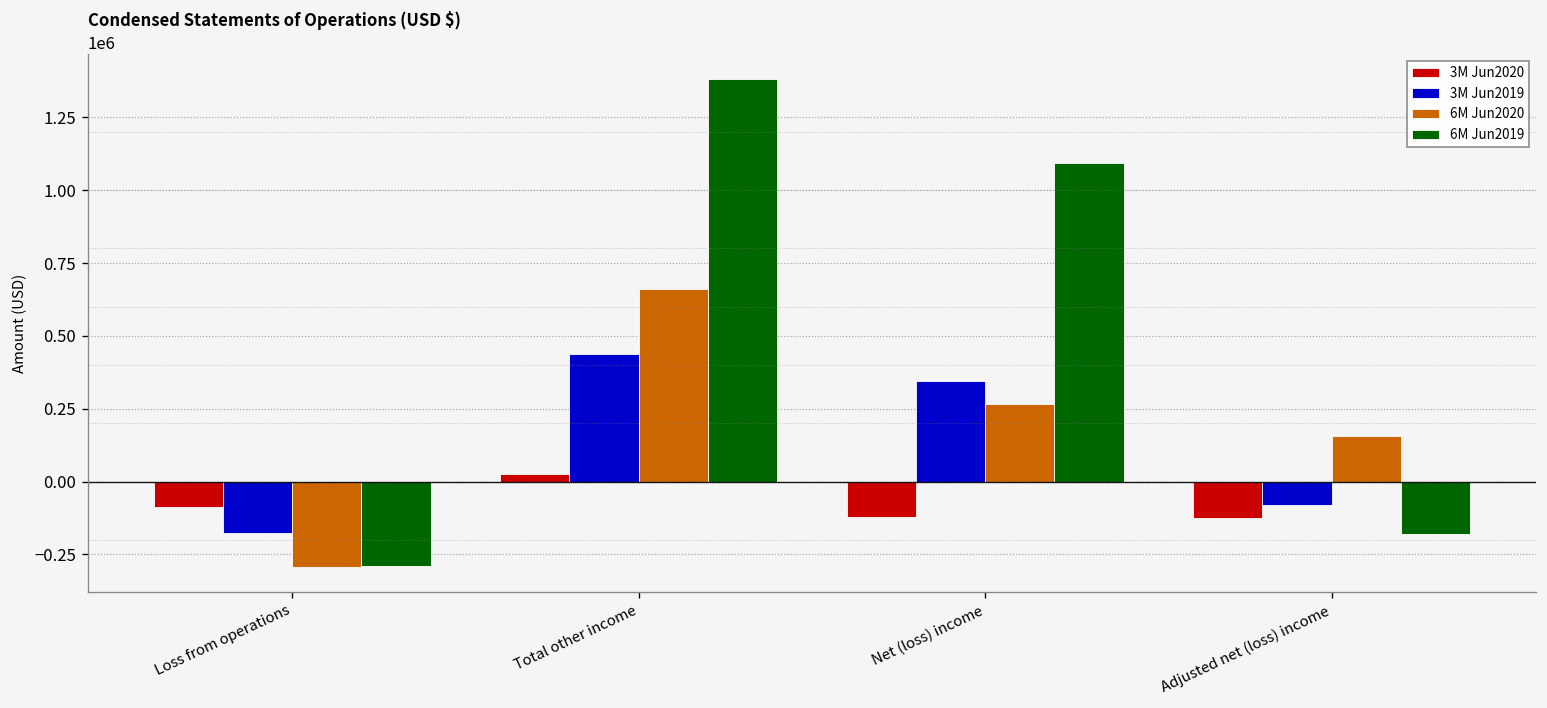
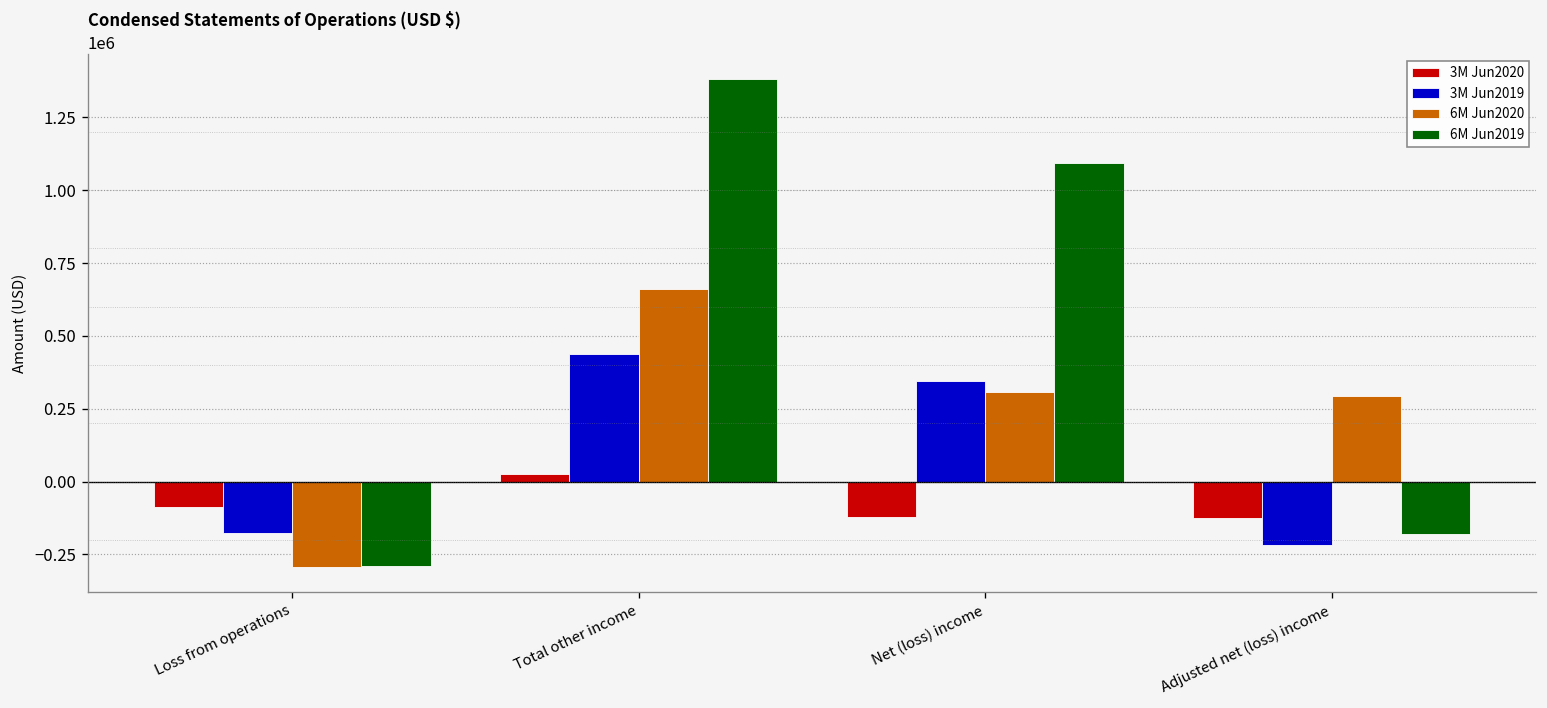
6M Jun2020, Net (loss) income: 260000 -> 310000
3M Jun2019, Adjusted net (loss) income: -80000 -> -220000
6M Jun2020, Adjusted net (loss) income: 160000 -> 290000
